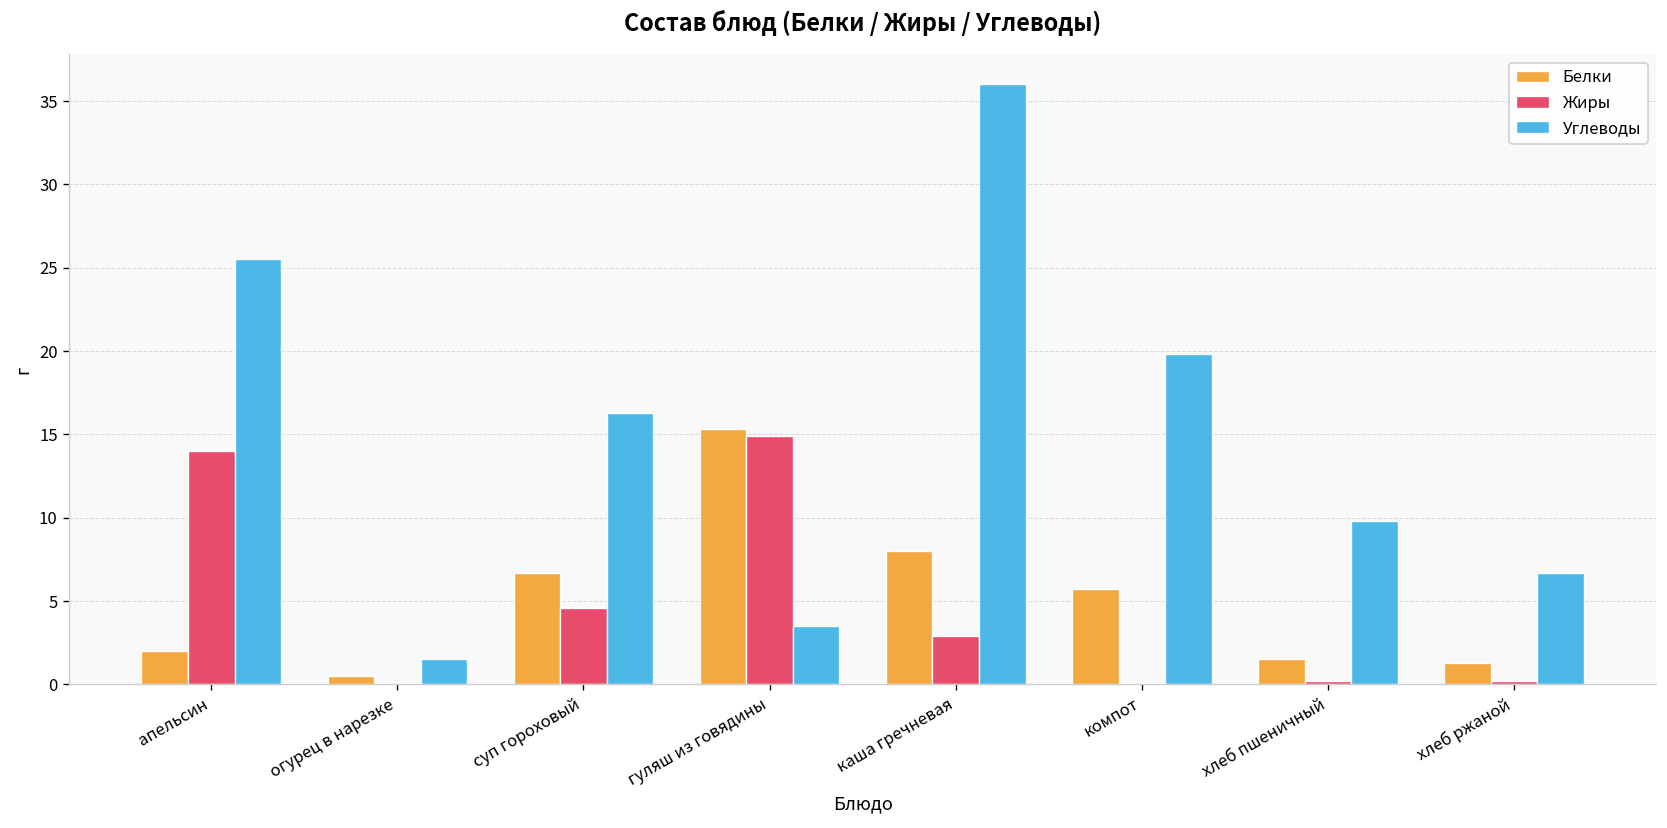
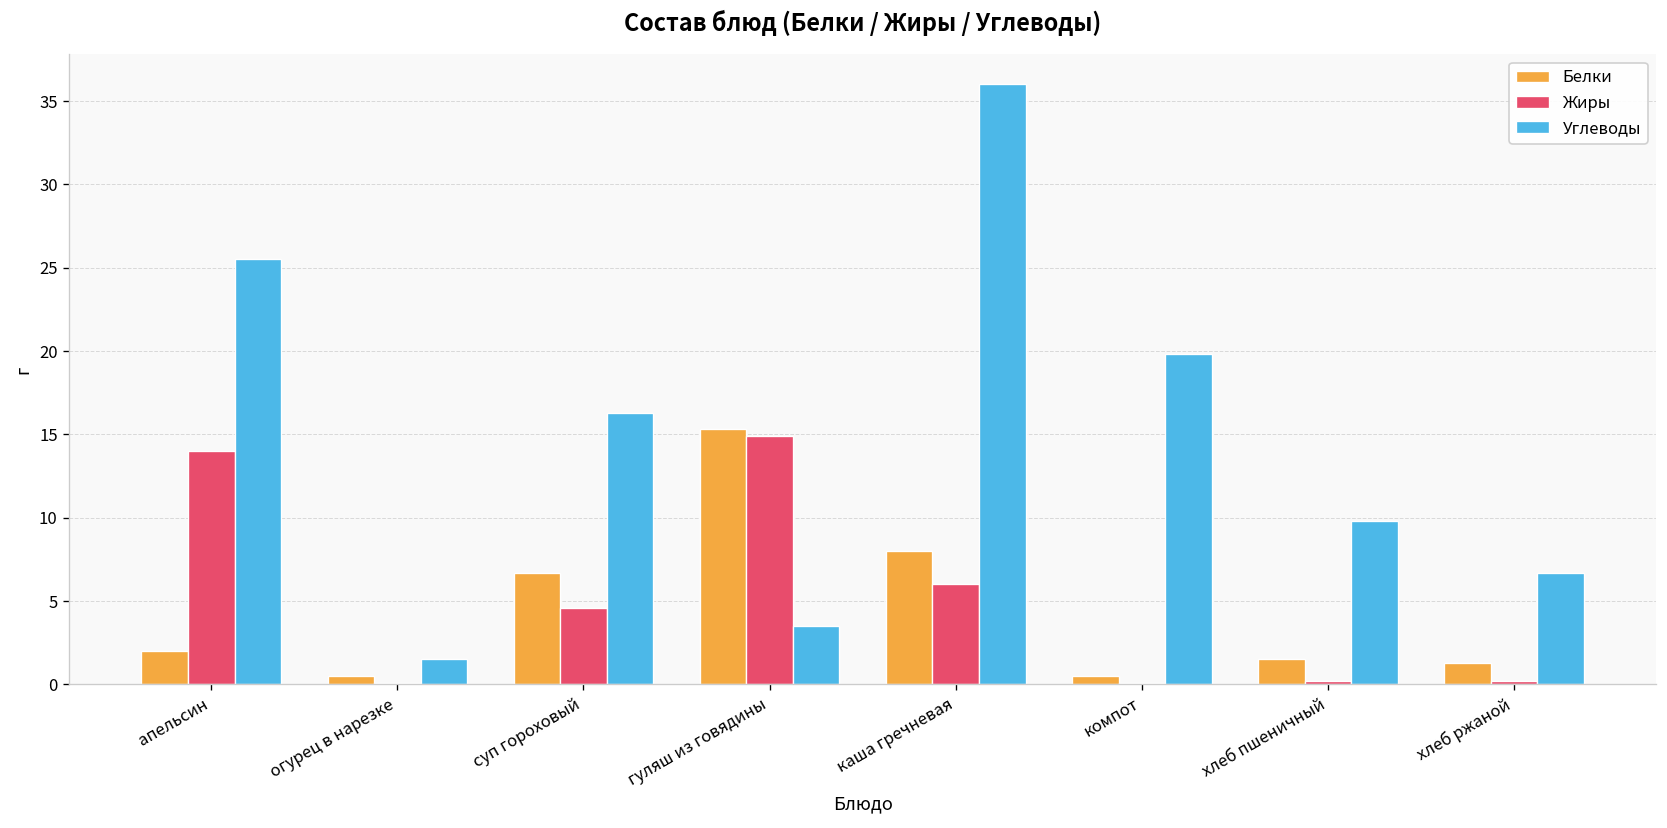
Жиры, каша гречневая: 2.9 -> 6.0
Белки, компот: 5.7 -> 0.5
